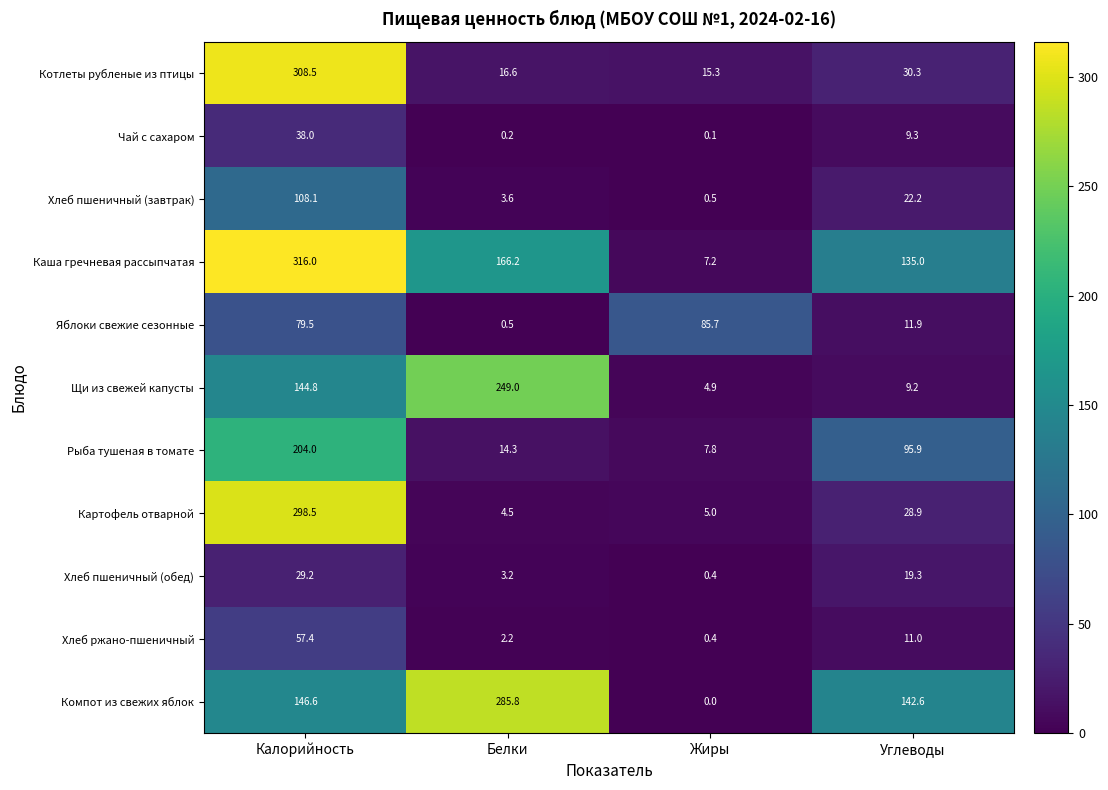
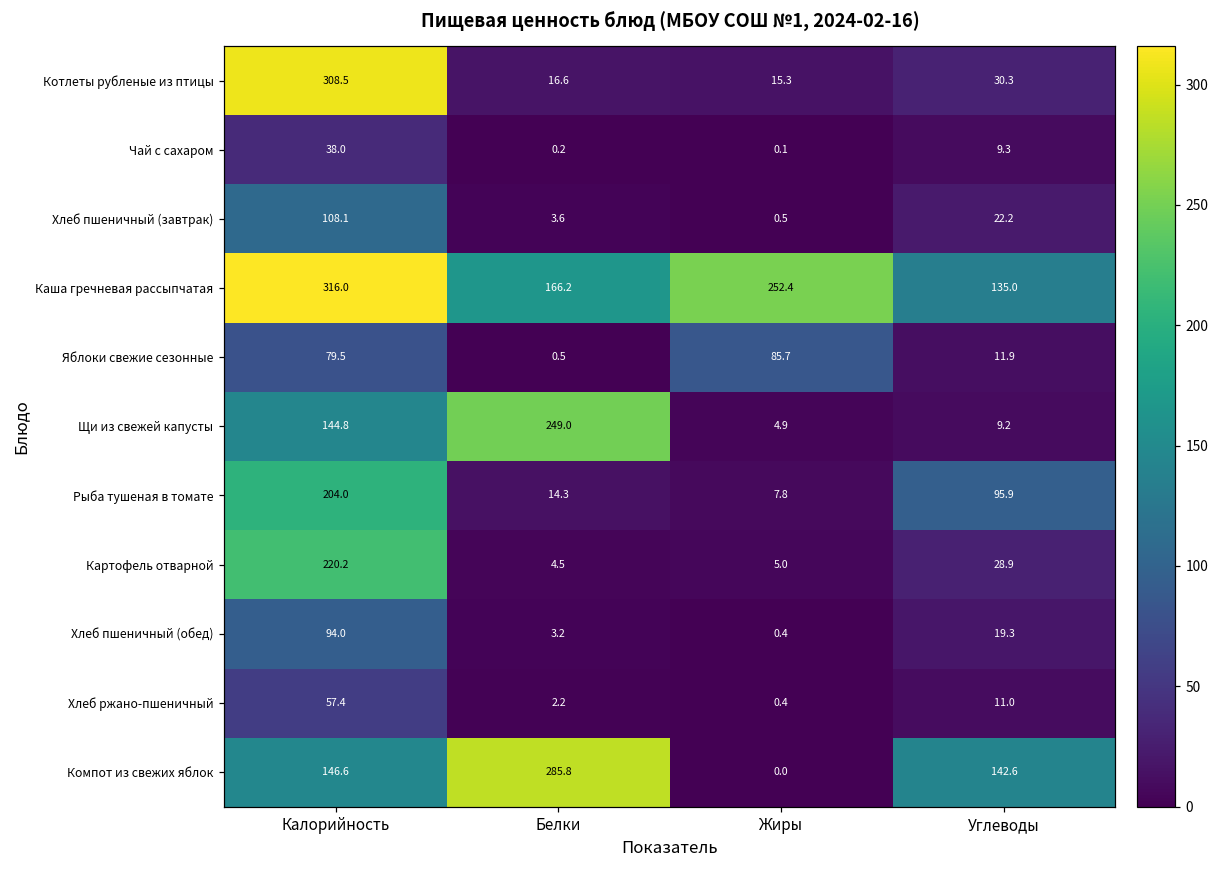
Каша гречневая рассыпчатая, Жиры: 7.2 -> 252.4
Картофель отварной, Калорийность: 298.5 -> 220.2
Хлеб пшеничный (обед), Калорийность: 29.2 -> 94.0
